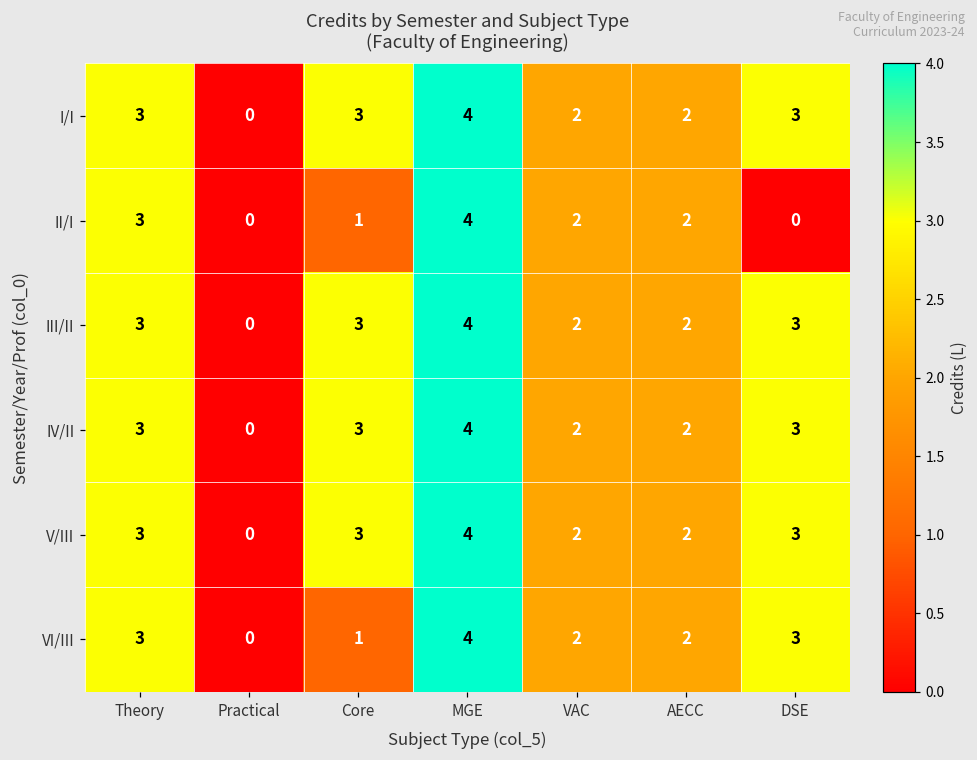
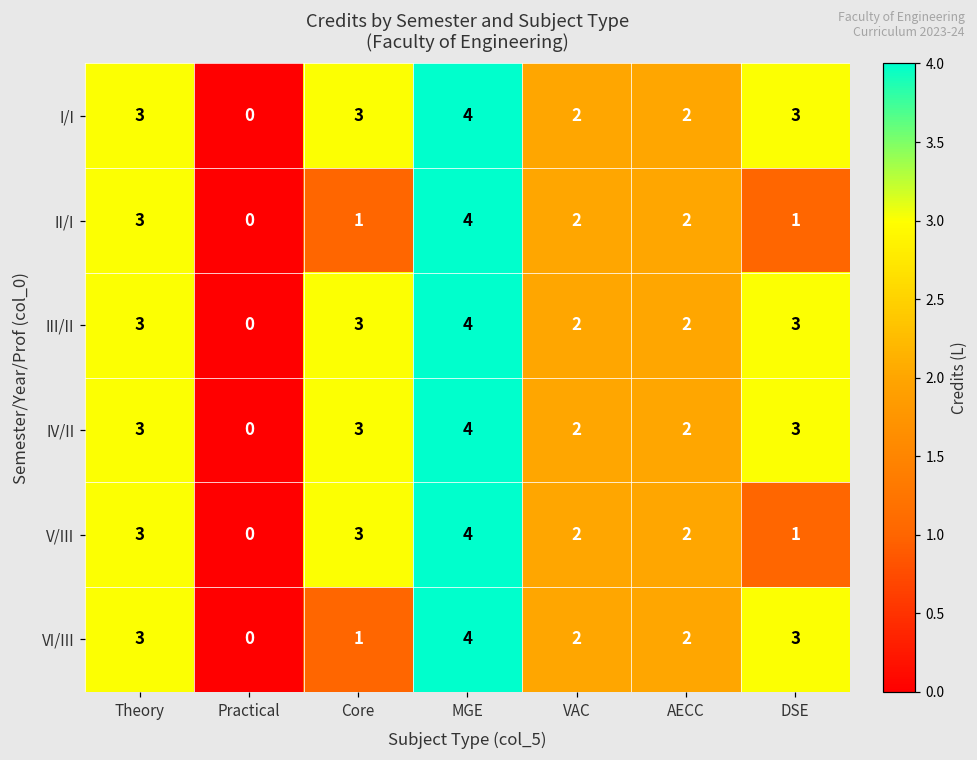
II/I, DSE: 0 -> 1
V/III, DSE: 3 -> 1
